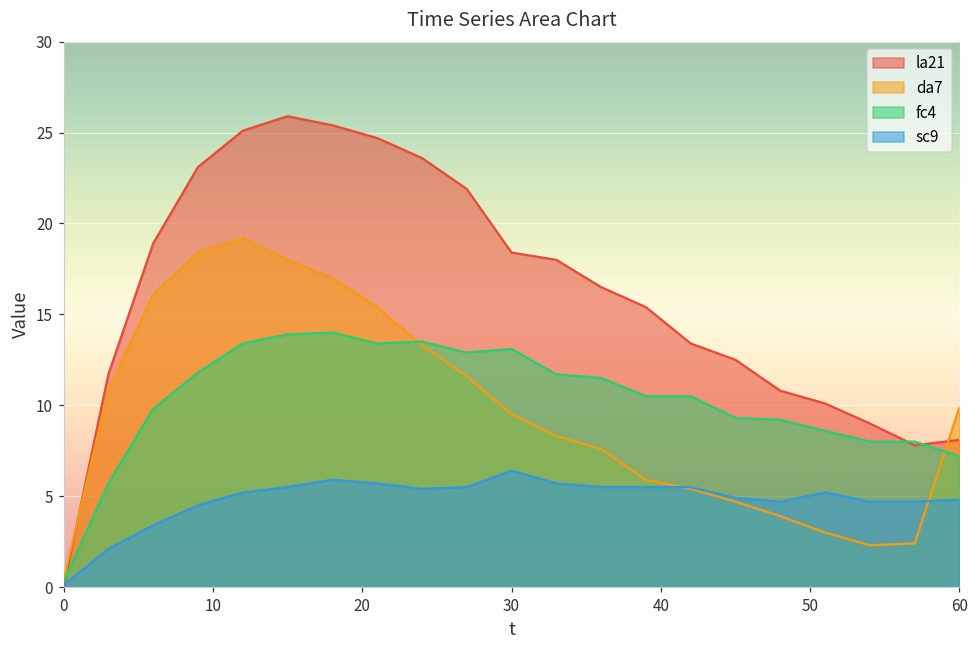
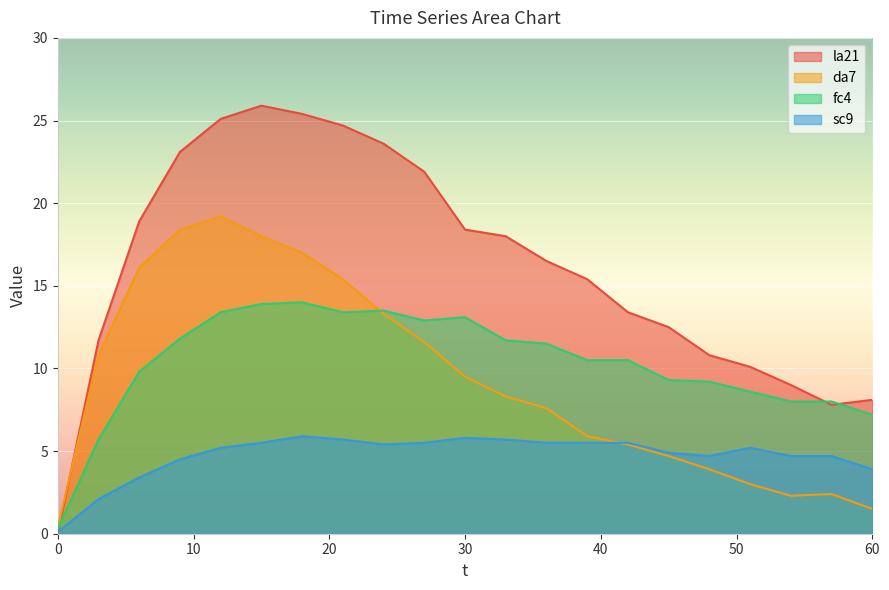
sc9, 30: 6.4 -> 5.8
da7, 60: 9.9 -> 1.5
sc9, 60: 4.8 -> 3.9
